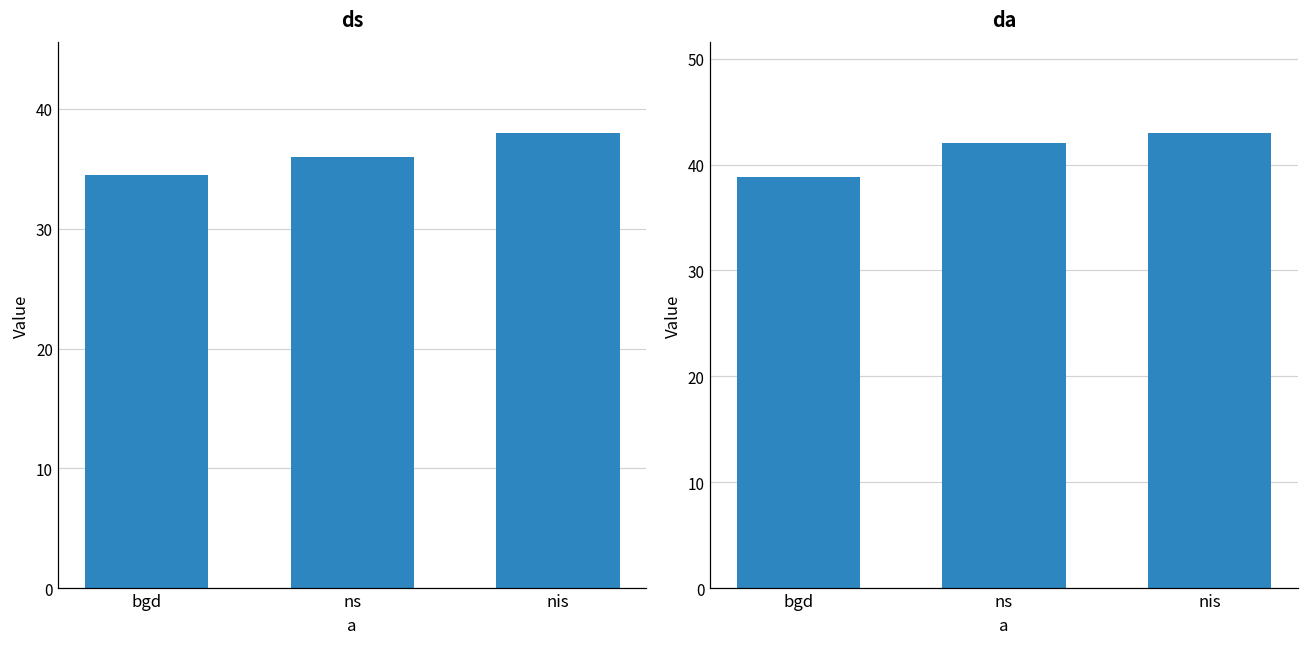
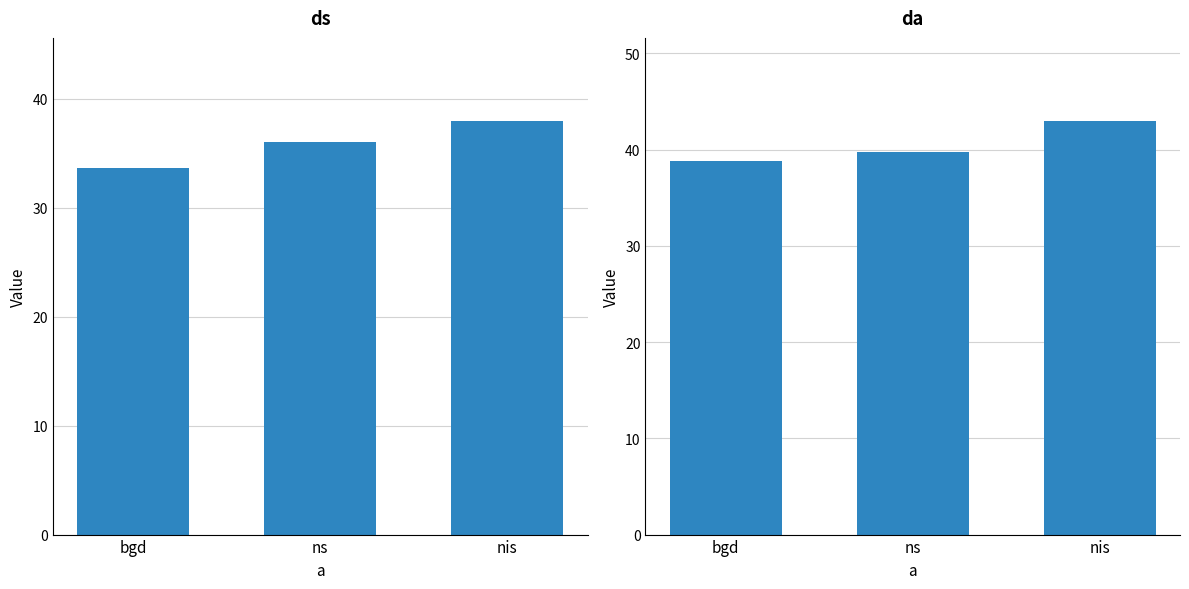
ds, bgd: 34.5 -> 33.7
da, ns: 42 -> 40
